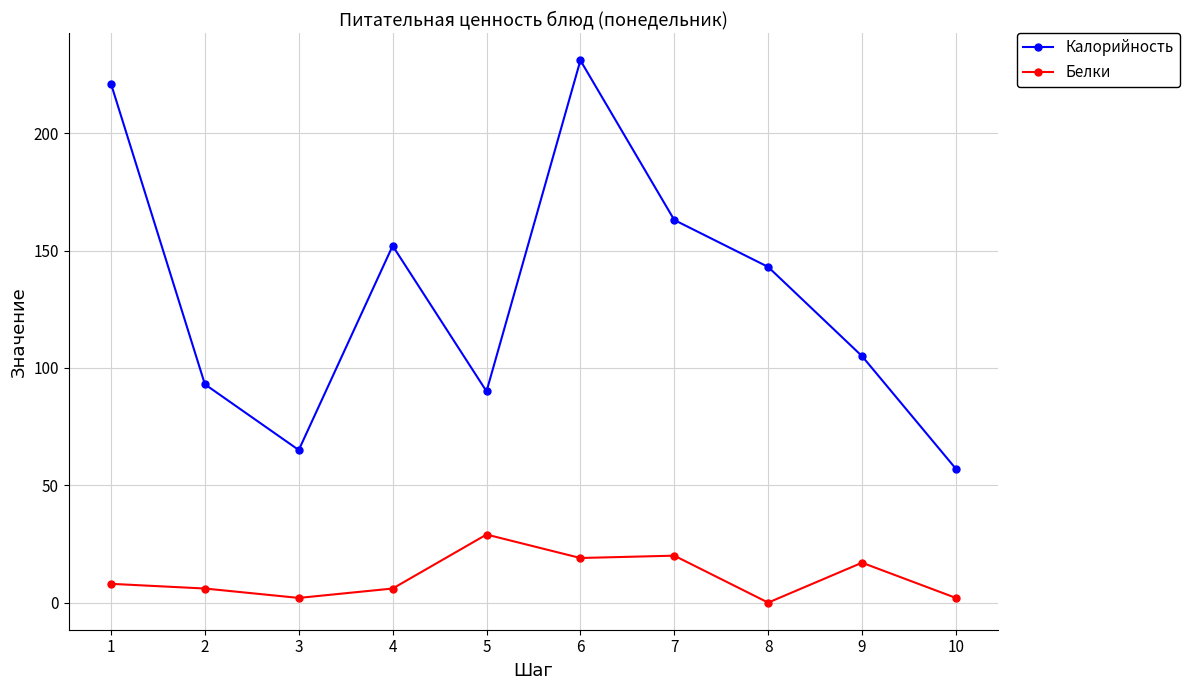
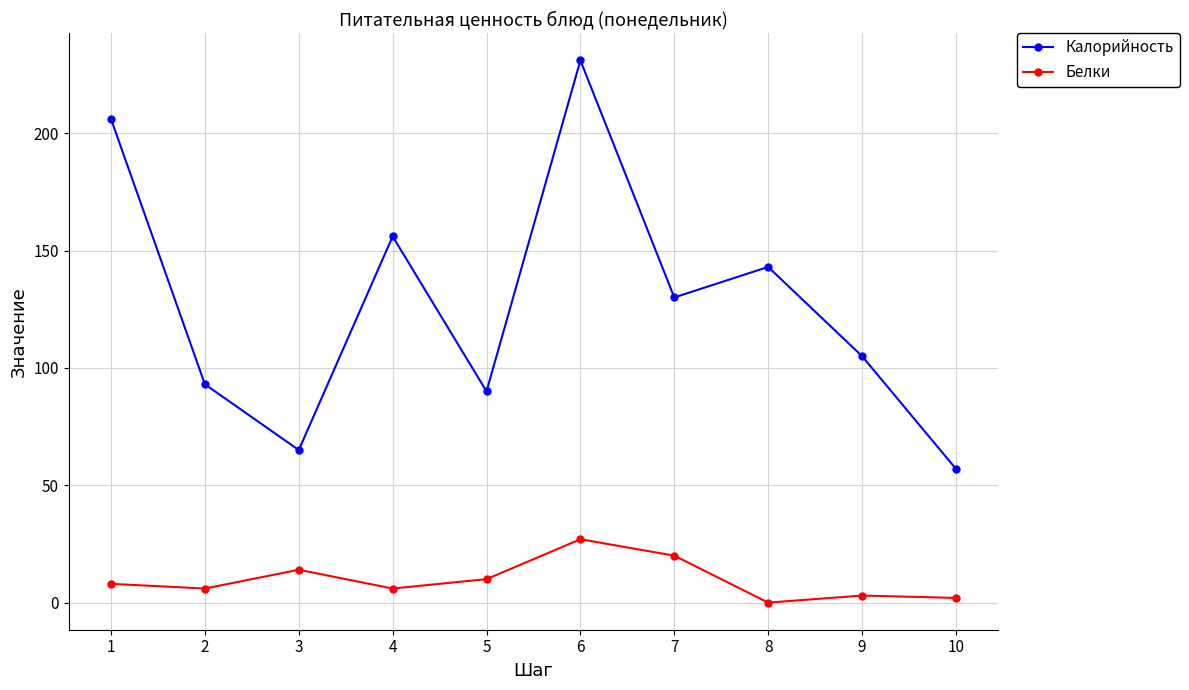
Калорийность, 1: 221 -> 206
Белки, 3: 2 -> 14
Калорийность, 4: 152 -> 156
Белки, 5: 29 -> 10
Белки, 6: 19 -> 27
Калорийность, 7: 163 -> 130
Белки, 9: 17 -> 3
